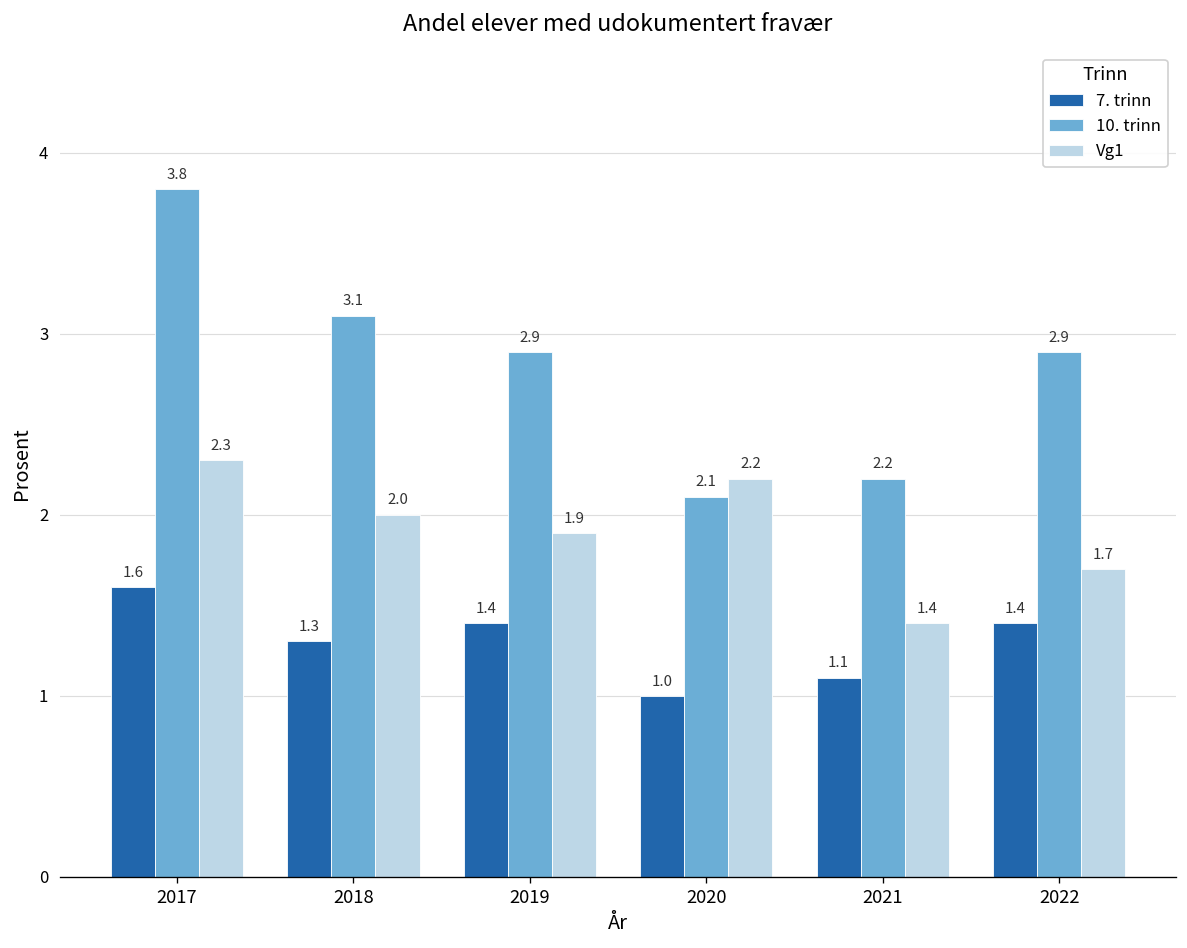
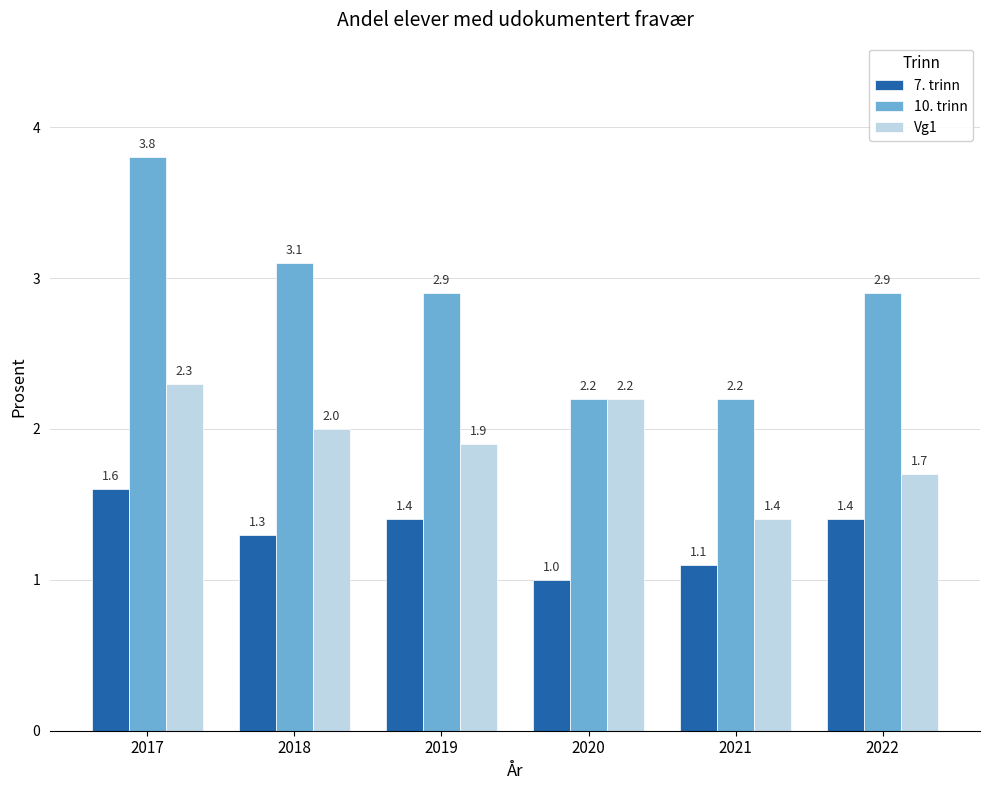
10. trinn, 2020: 2.1 -> 2.2
